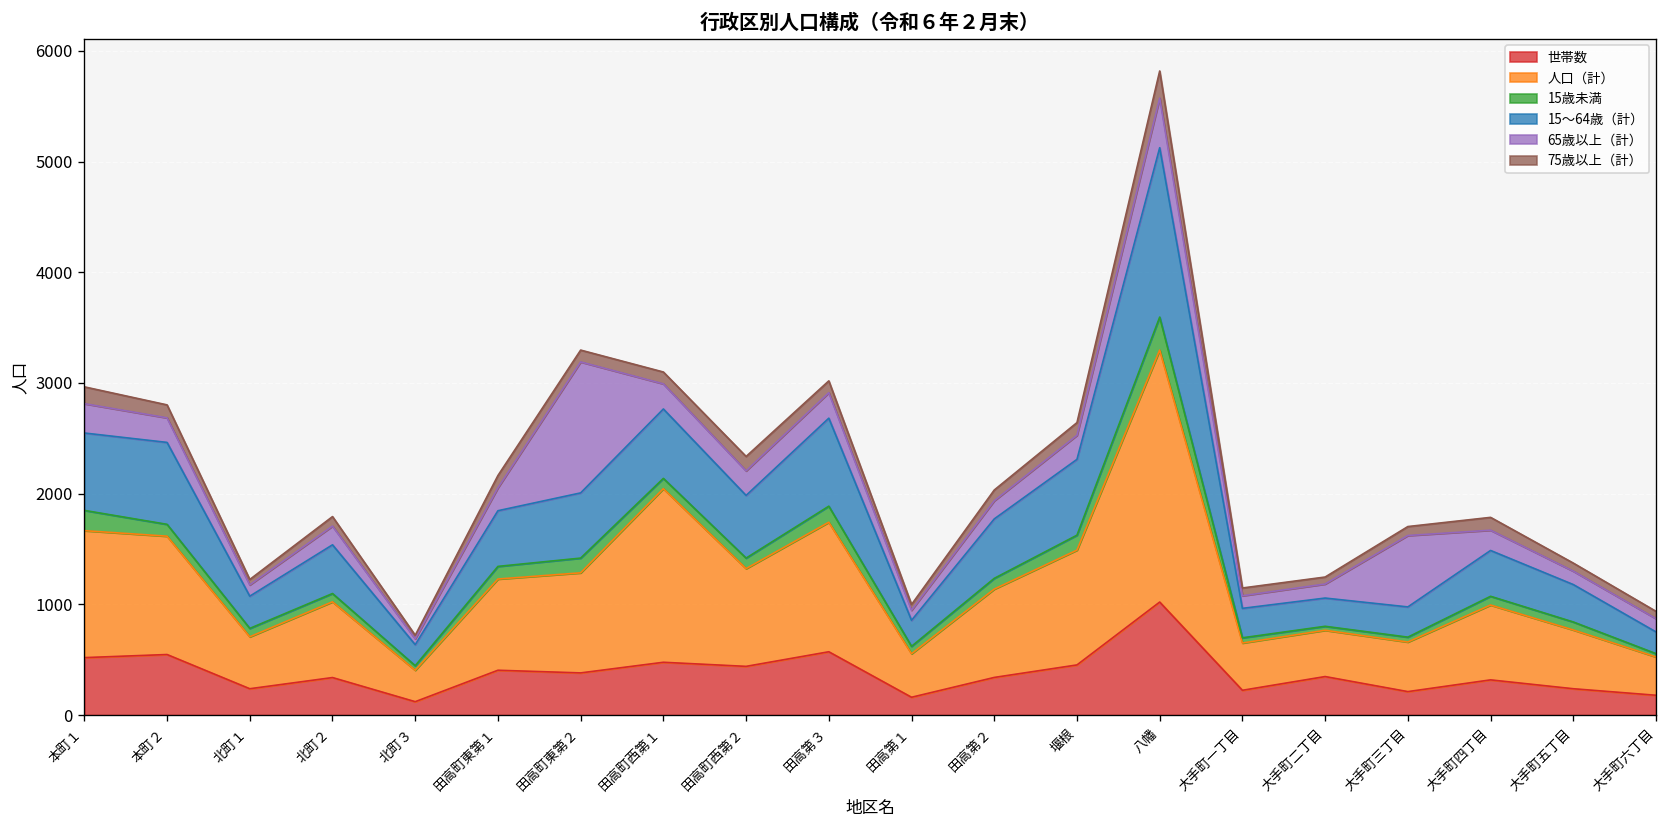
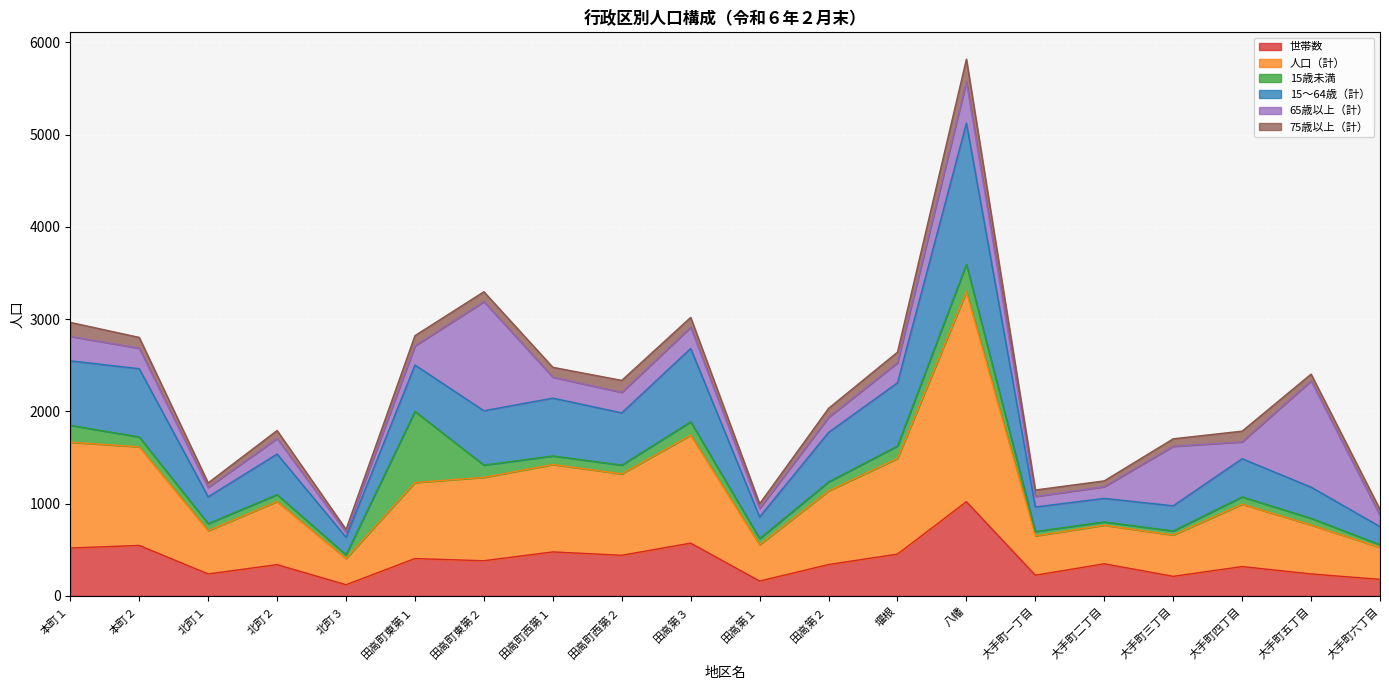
15歳未満, 田高町東第１: 100 -> 800
人口（計）, 田高町西第１: 1600 -> 900
65歳以上（計）, 大手町五丁目: 100 -> 1200
